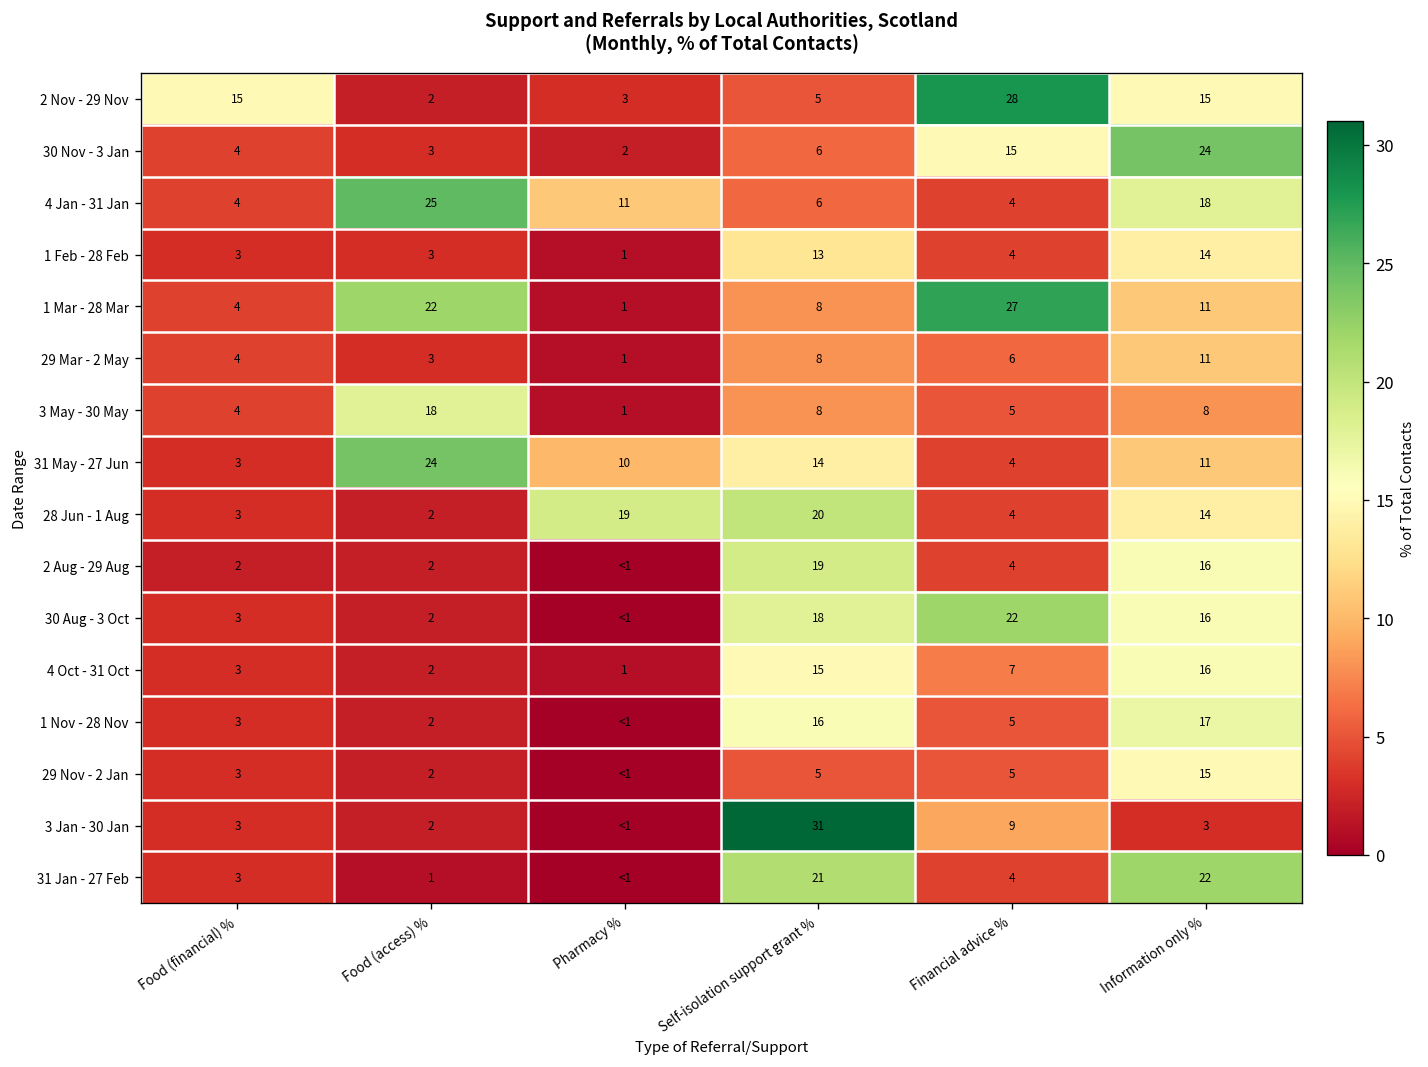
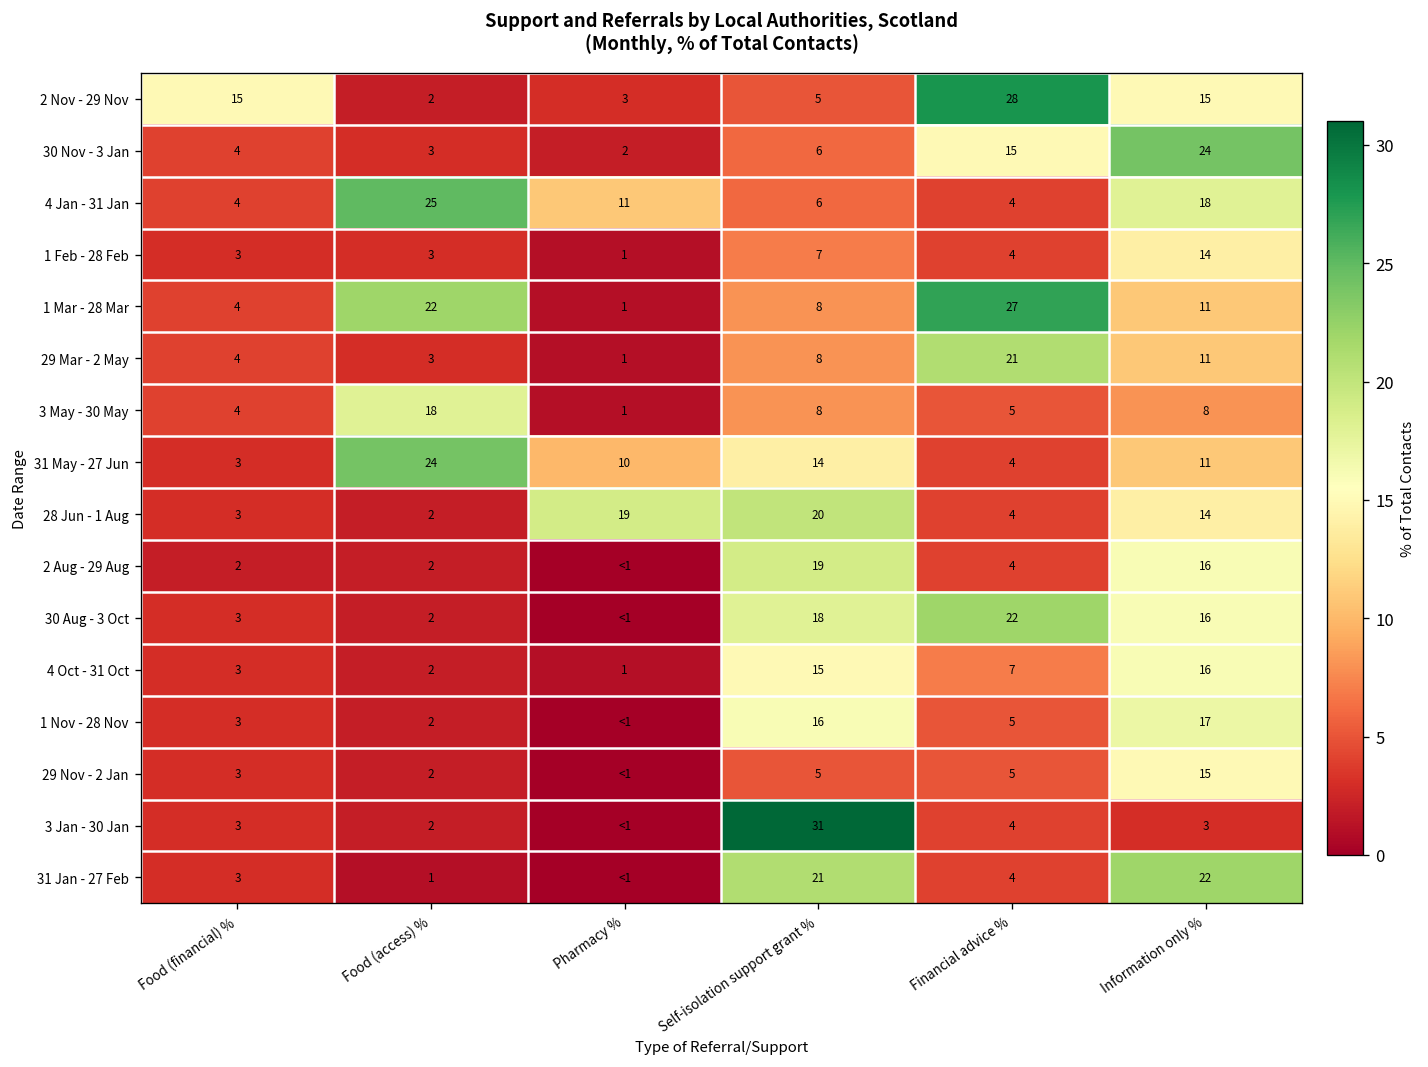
1 Feb - 28 Feb, Self-isolation support grant %: 13 -> 7
29 Mar - 2 May, Financial advice %: 6 -> 21
3 Jan - 30 Jan, Financial advice %: 9 -> 4
